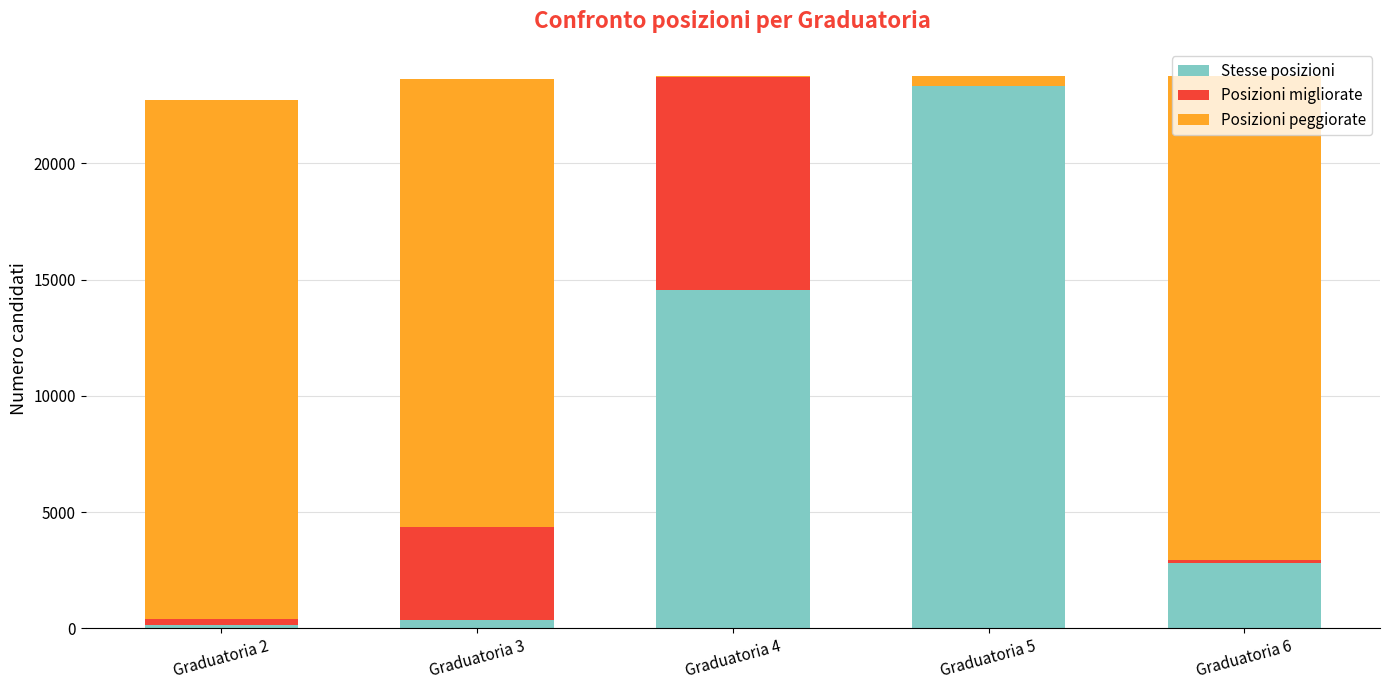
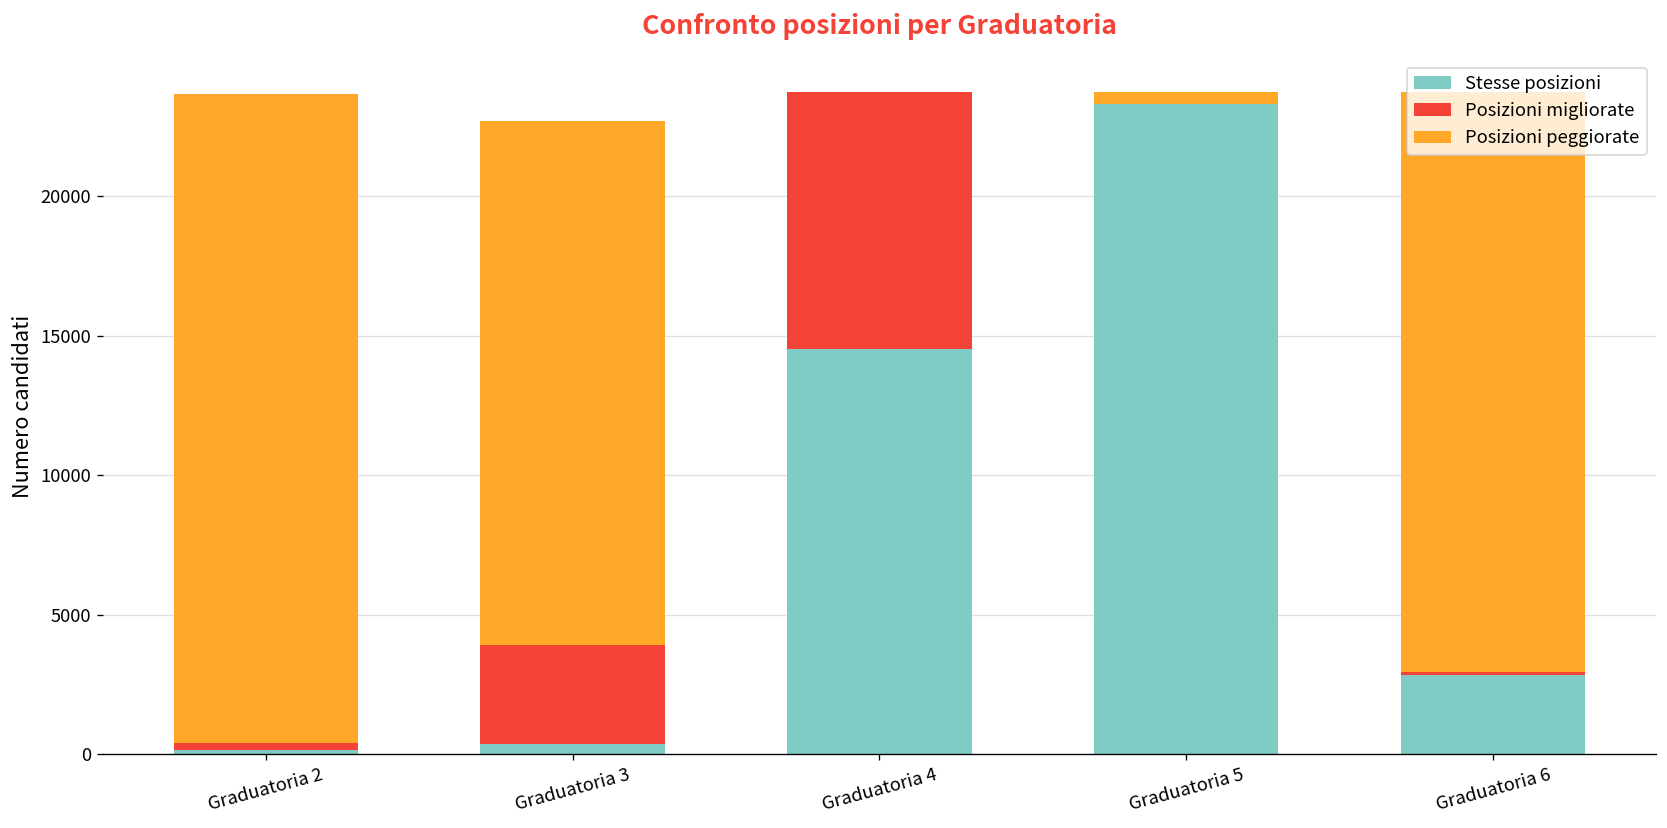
Posizioni peggiorate, Graduatoria 2: 22300 -> 23300
Posizioni migliorate, Graduatoria 3: 4000 -> 3600
Posizioni peggiorate, Graduatoria 3: 19300 -> 18800
